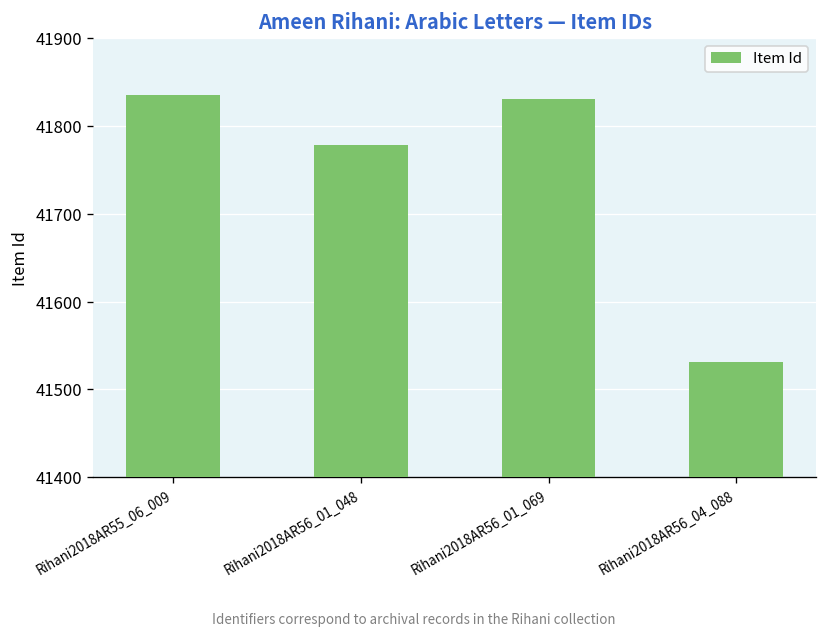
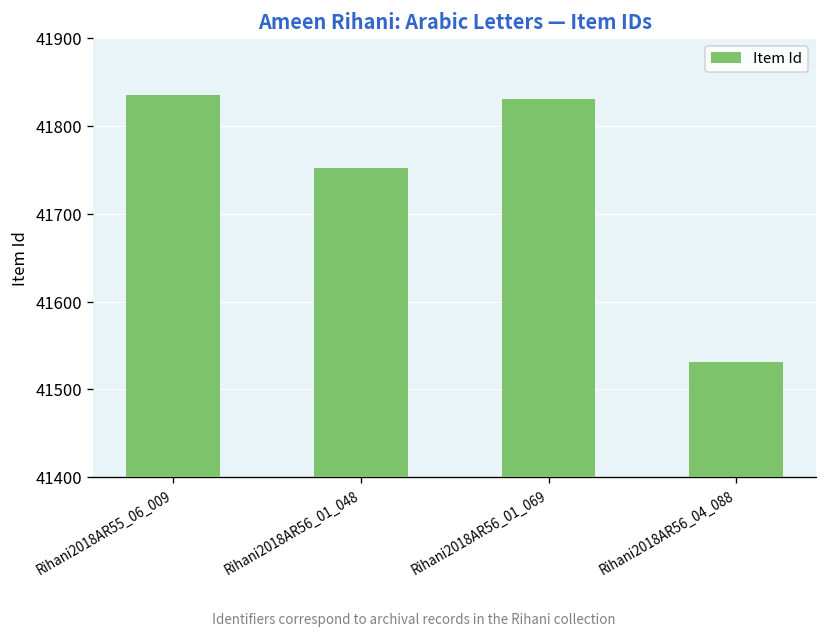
Rihani2018AR56_01_048: 41780 -> 41750
